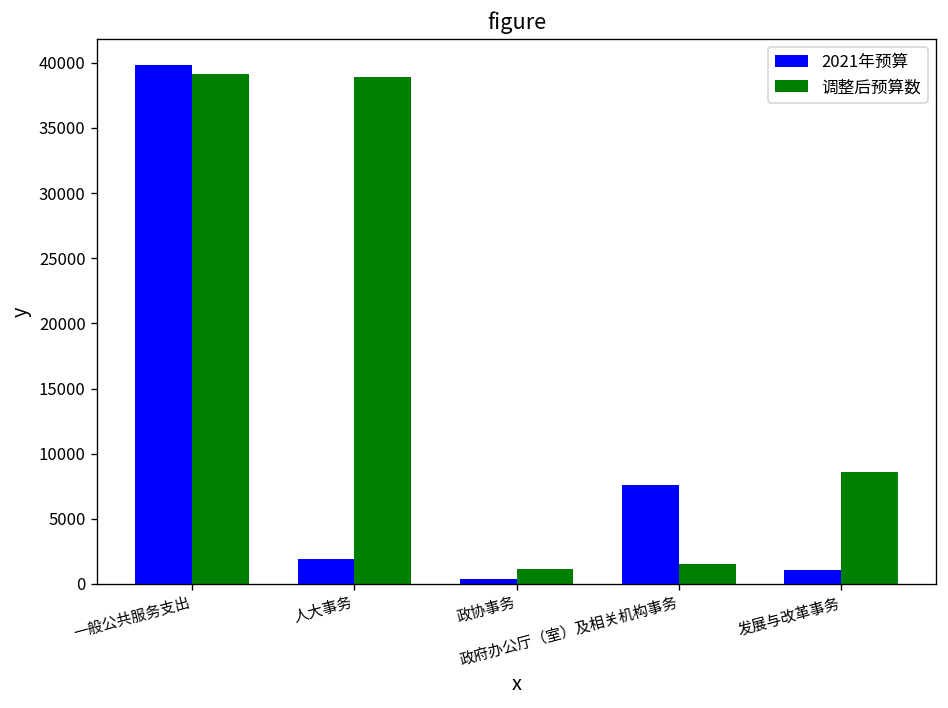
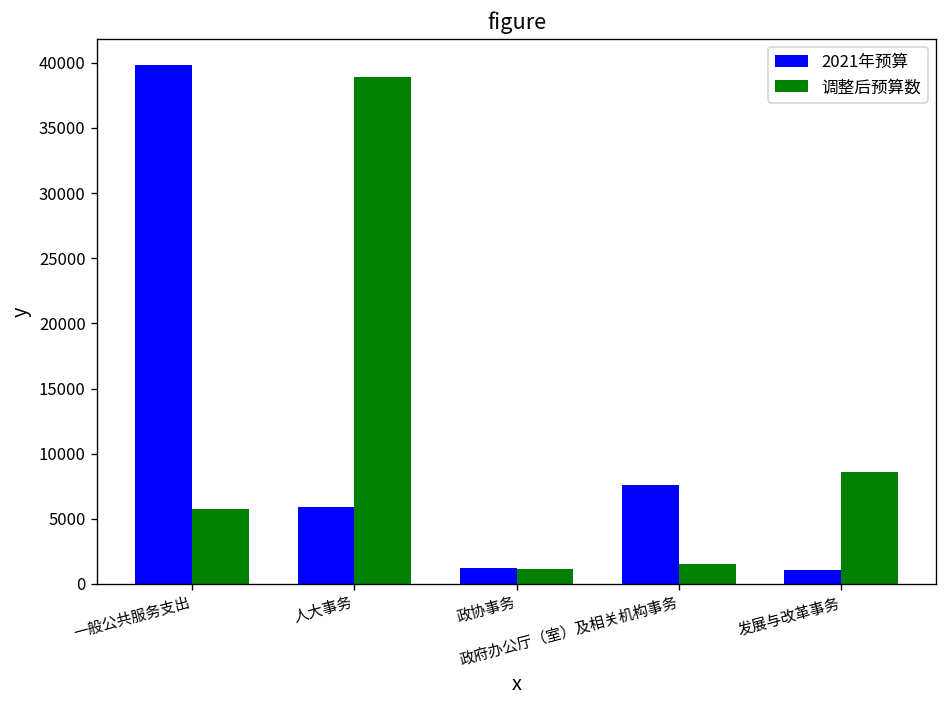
调整后预算数, 一般公共服务支出: 39100 -> 5800
2021年预算, 人大事务: 1900 -> 5900
2021年预算, 政协事务: 400 -> 1200
